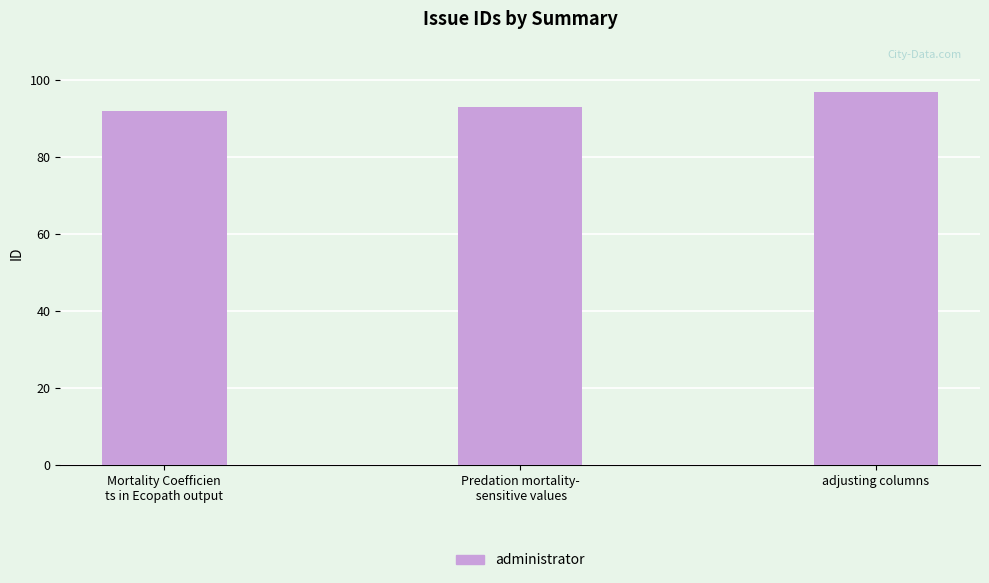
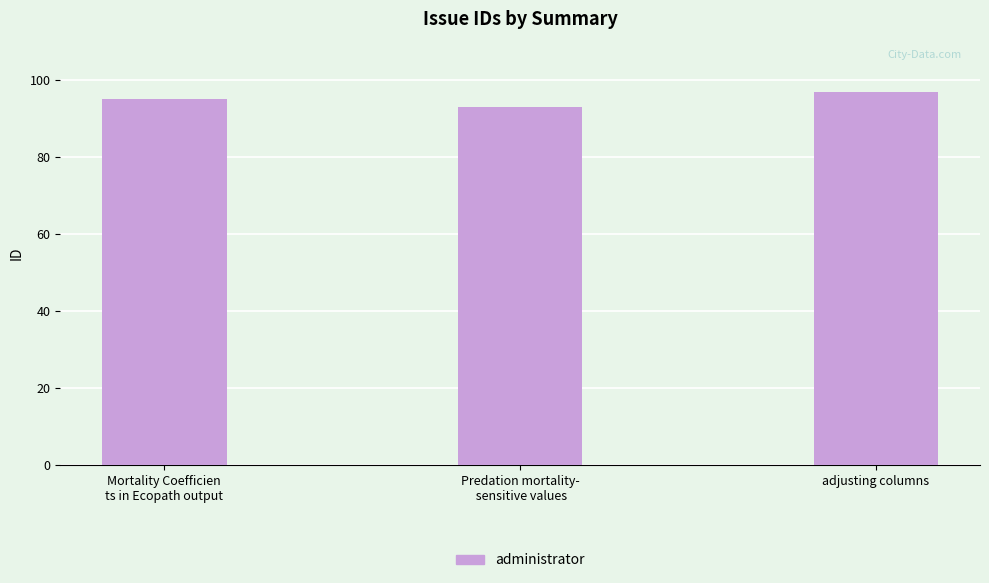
Mortality Coefficien ts in Ecopath output: 92 -> 95
